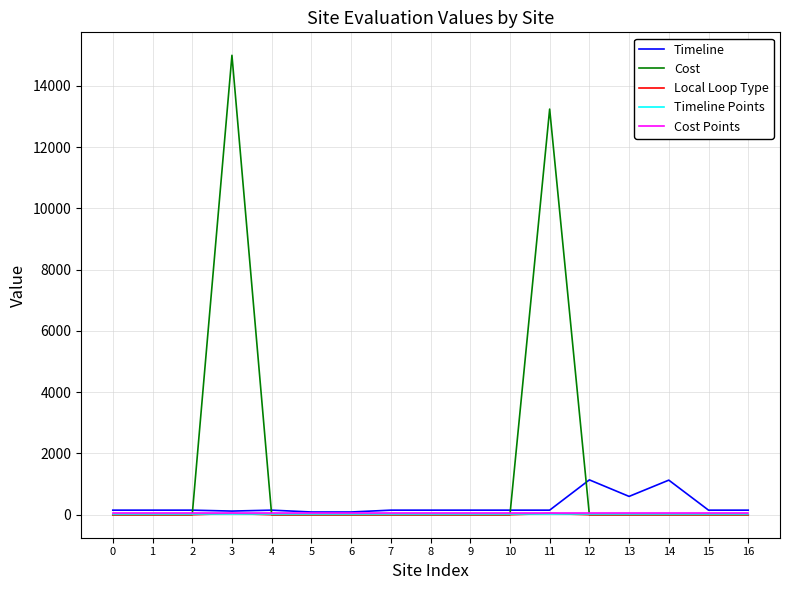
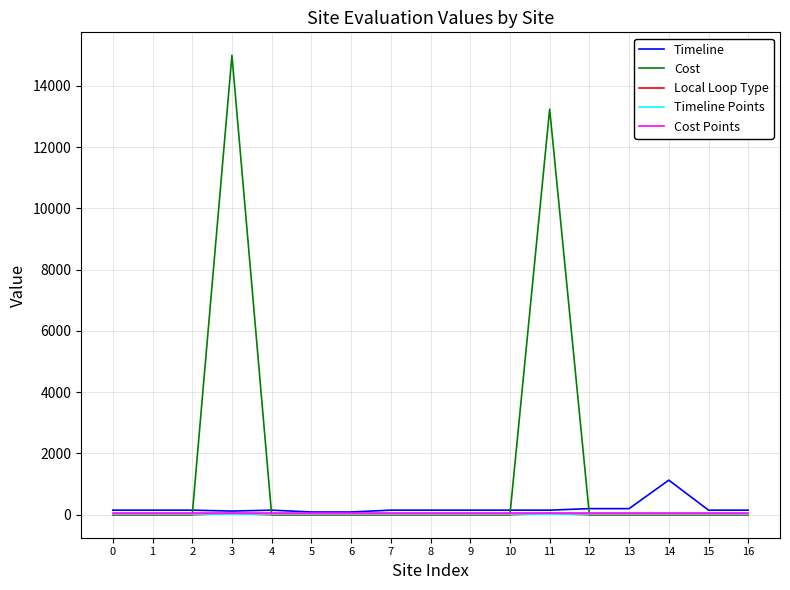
Timeline, 12: 1100 -> 200
Timeline, 13: 600 -> 200
